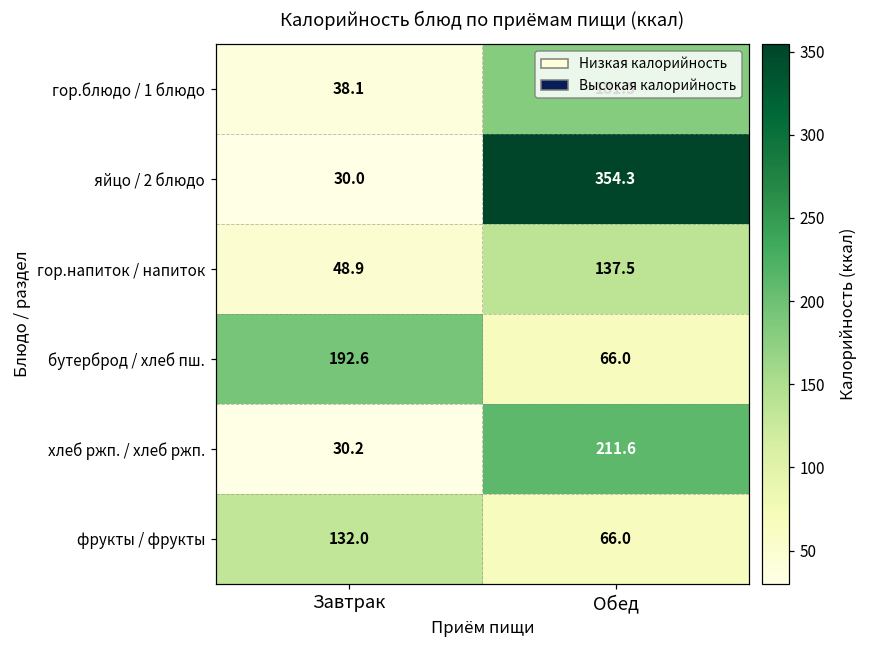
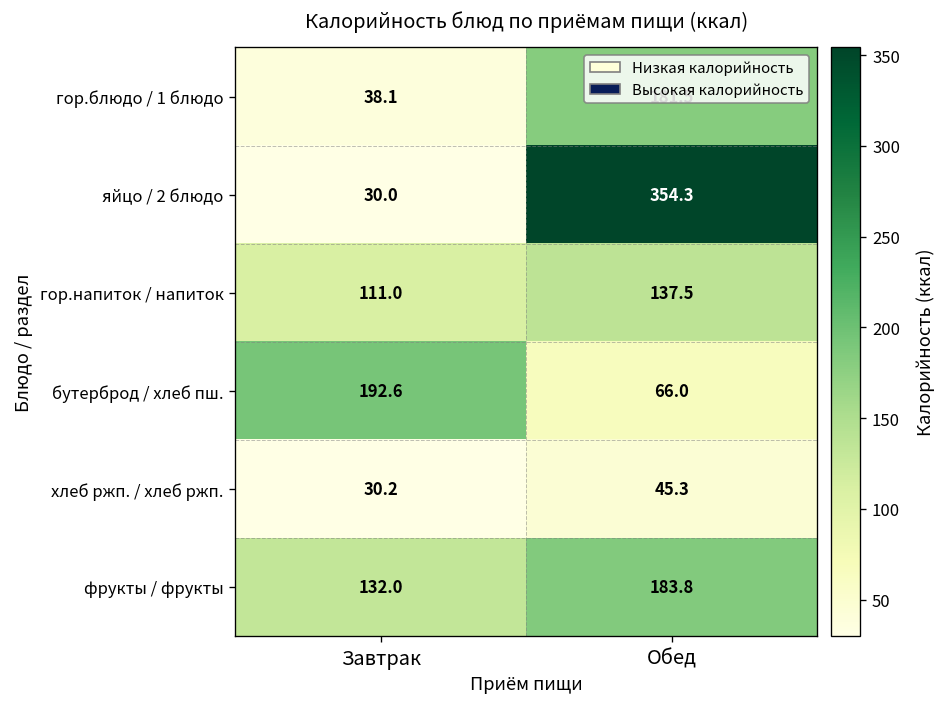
гор.напиток / напиток, Завтрак: 48.9 -> 111.0
хлеб ржп. / хлеб ржп., Обед: 211.6 -> 45.3
фрукты / фрукты, Обед: 66.0 -> 183.8
